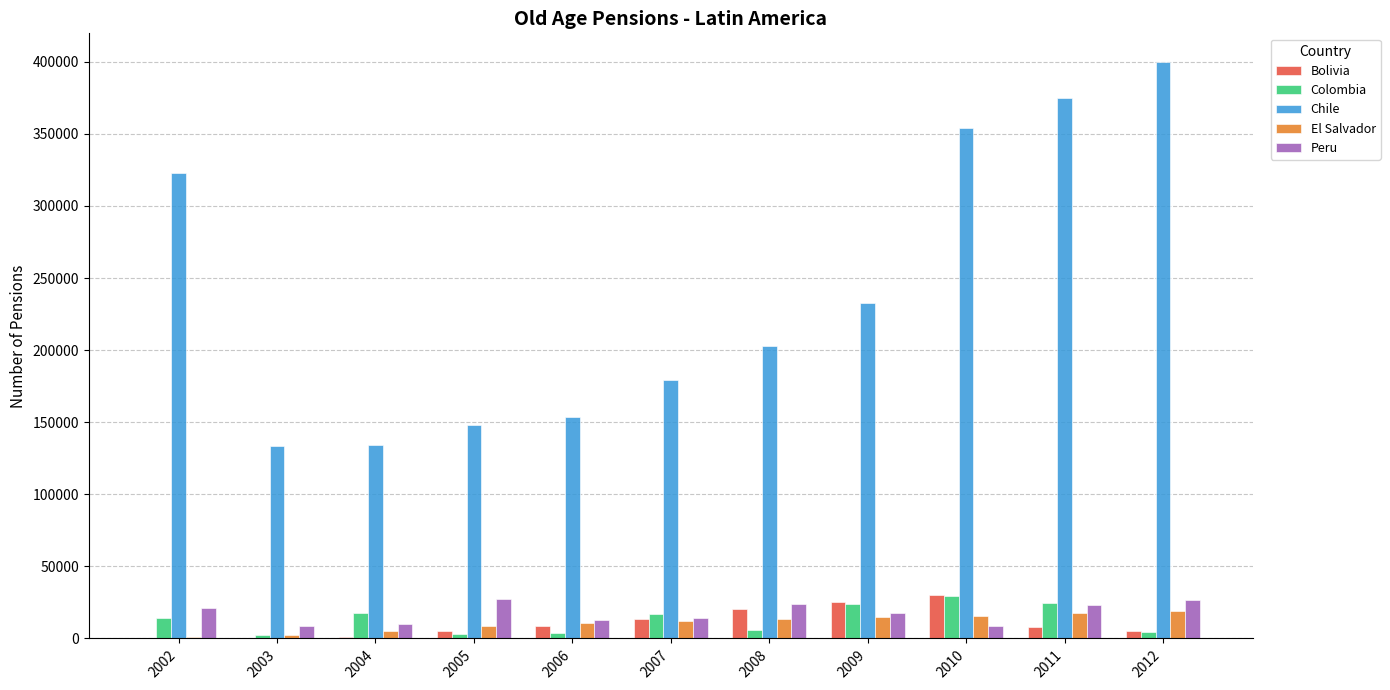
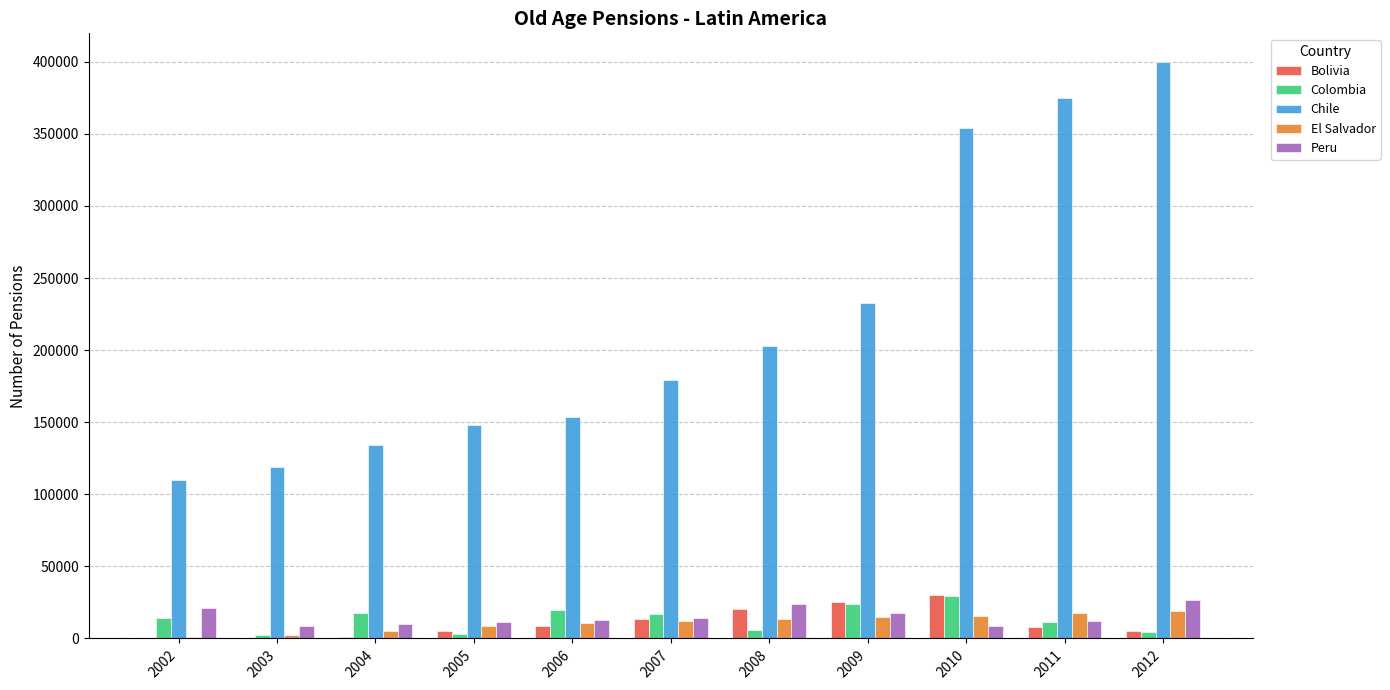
Chile, 2002: 323000 -> 110000
Chile, 2003: 133000 -> 119000
Peru, 2005: 27000 -> 12000
Colombia, 2006: 4000 -> 20000
Colombia, 2011: 24000 -> 11000
Peru, 2011: 24000 -> 12000
